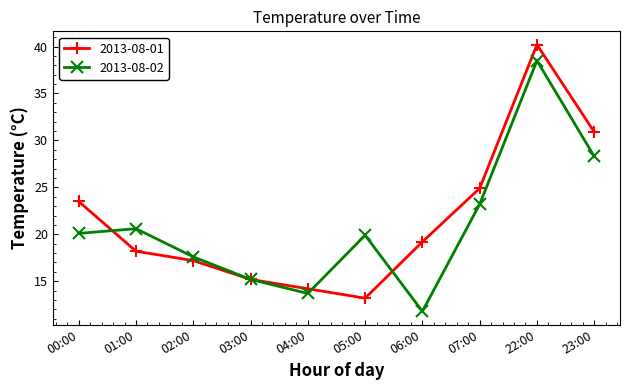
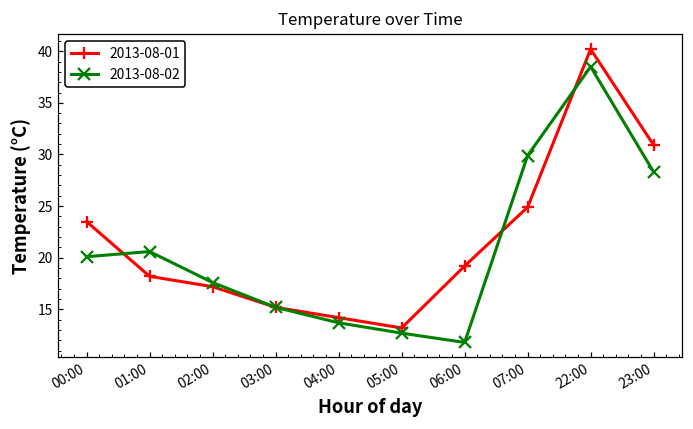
2013-08-02, 05:00: 20 -> 13
2013-08-02, 07:00: 23 -> 30
